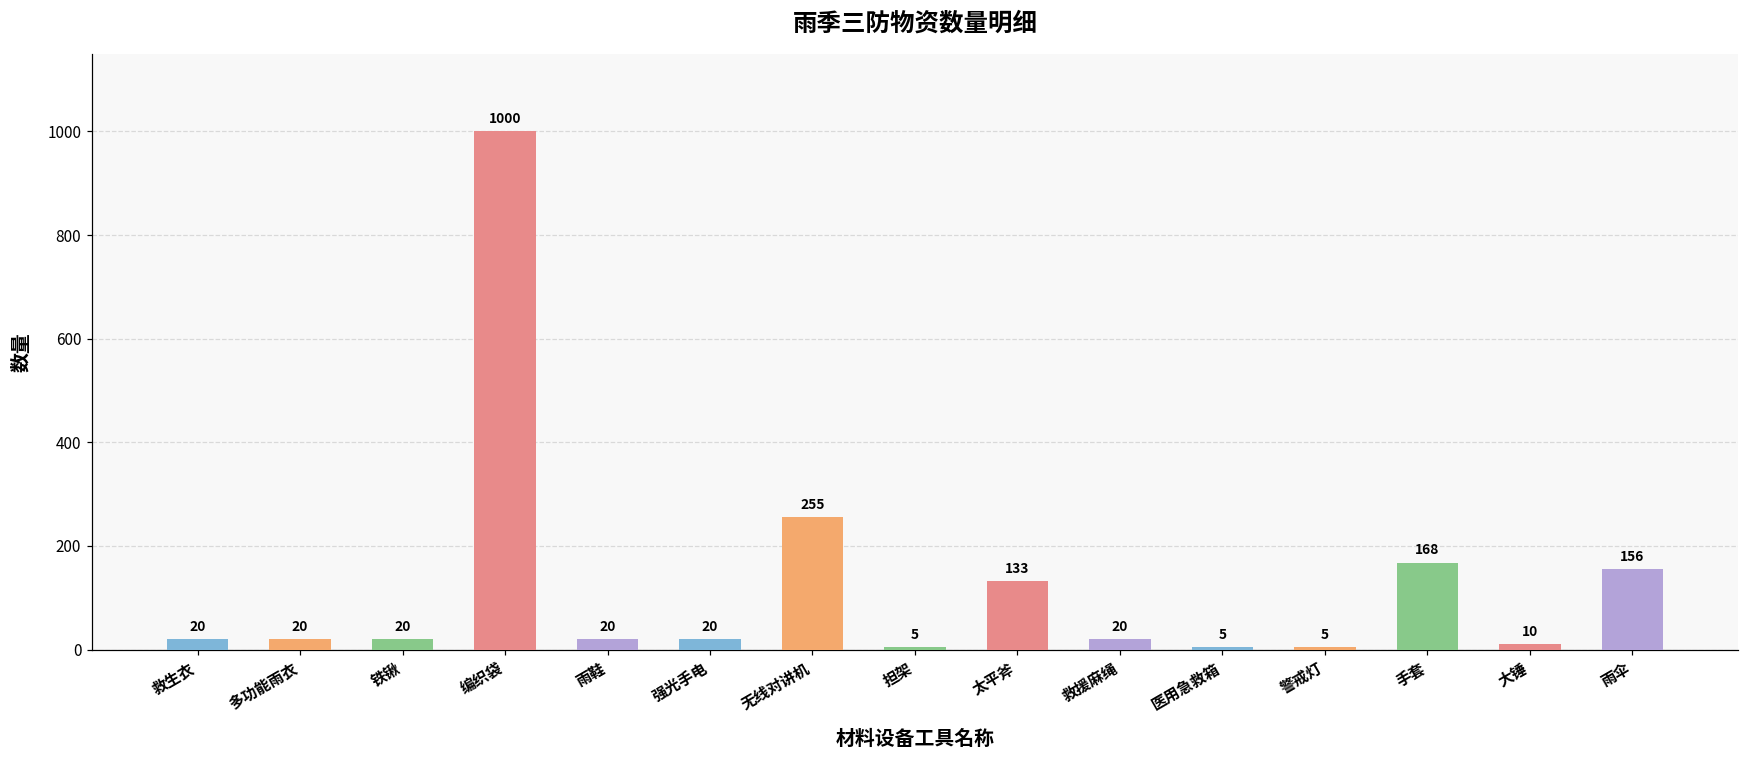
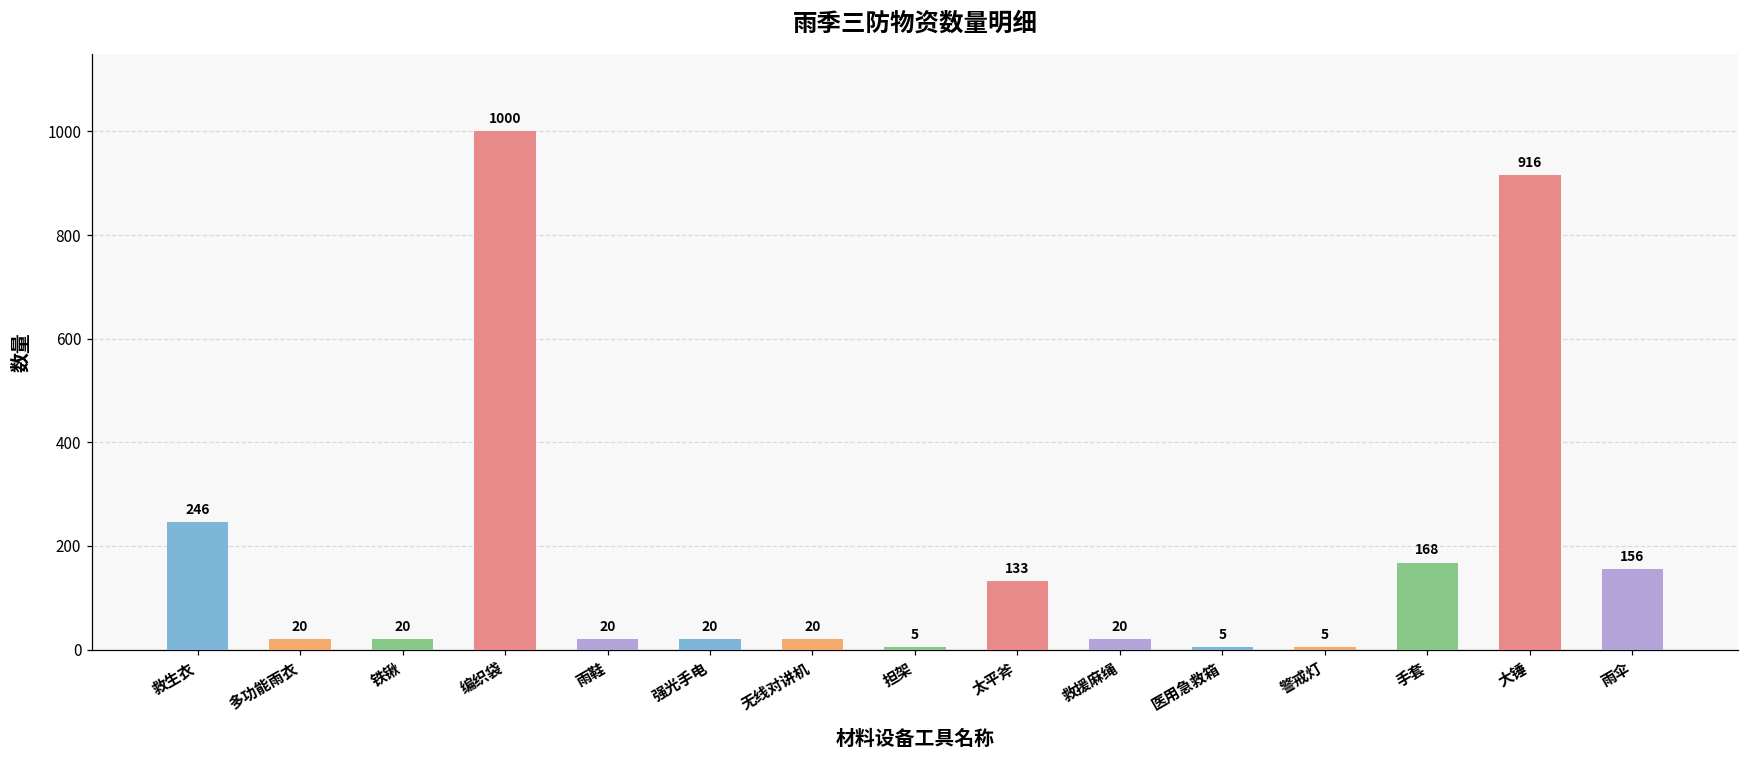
救生衣: 20 -> 246
无线对讲机: 255 -> 20
大锤: 10 -> 916
